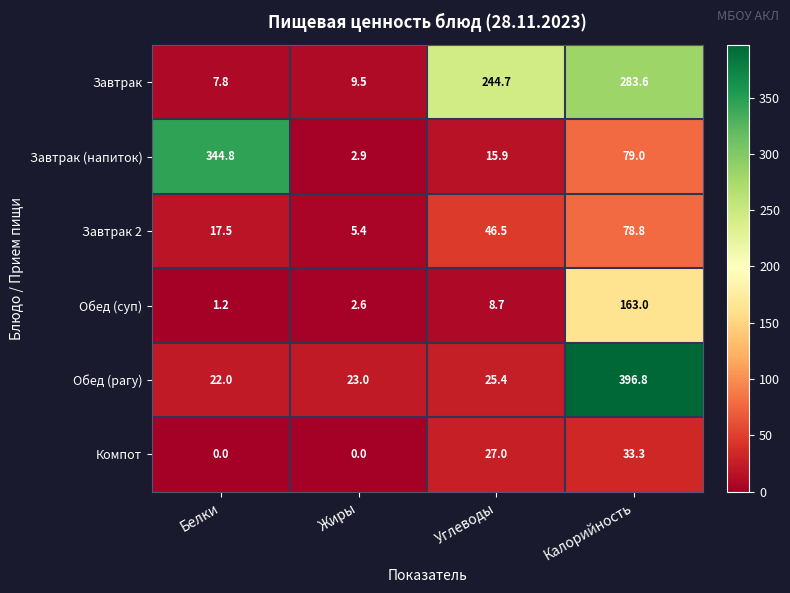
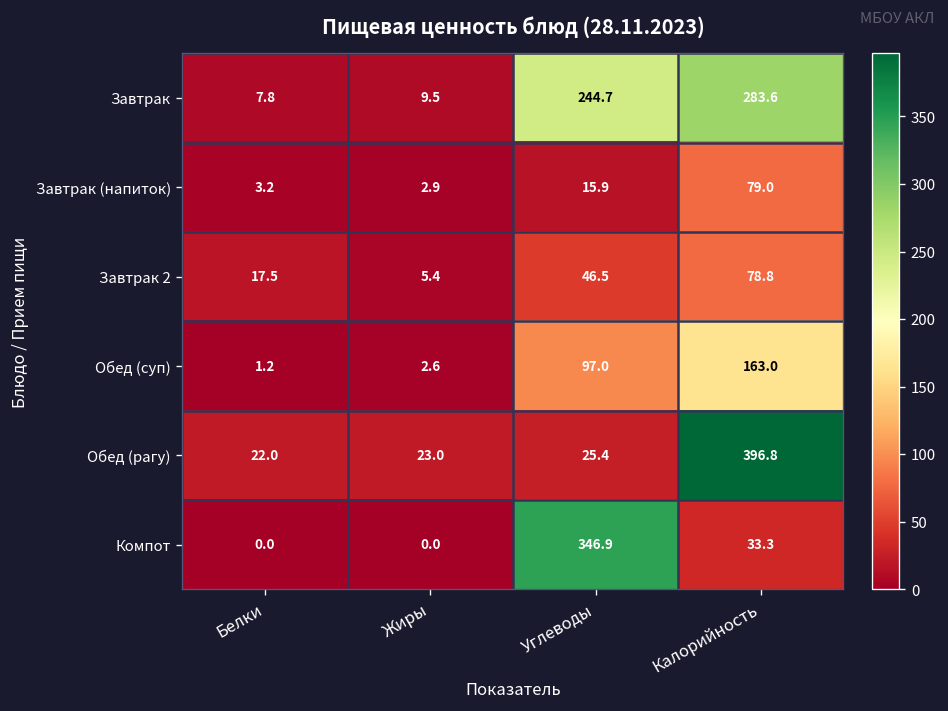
Завтрак (напиток), Белки: 344.8 -> 3.2
Обед (суп), Углеводы: 8.7 -> 97.0
Компот, Углеводы: 27.0 -> 346.9
